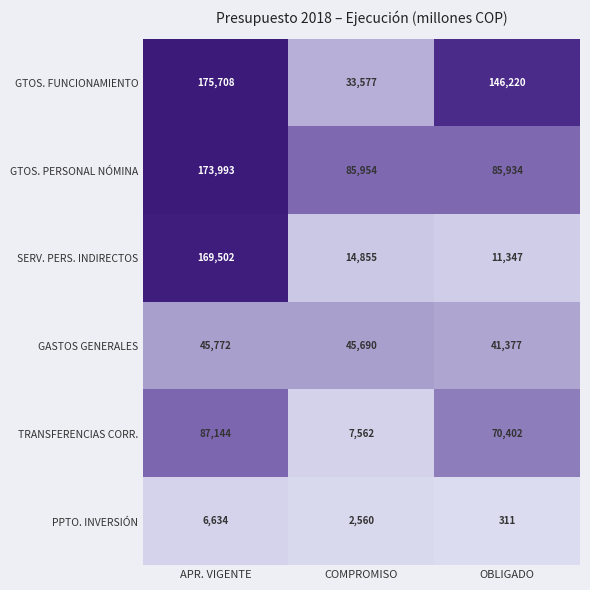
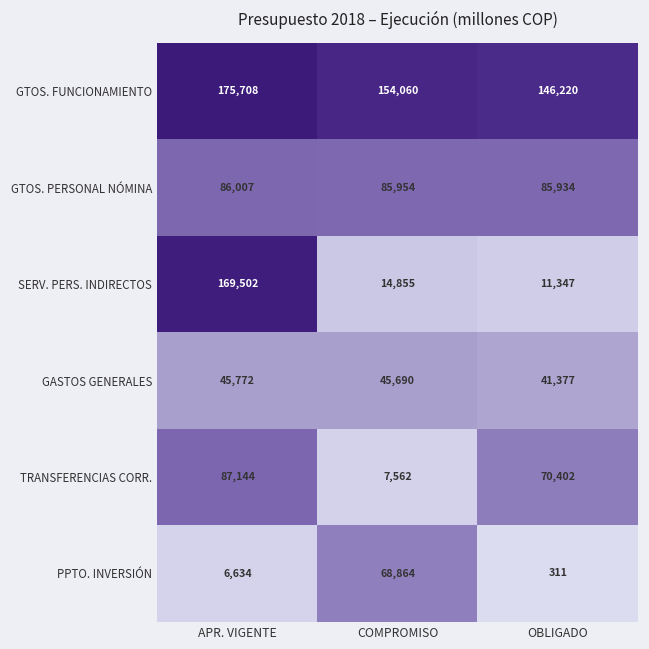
GTOS. FUNCIONAMIENTO, COMPROMISO: 33,577 -> 154,060
GTOS. PERSONAL NÓMINA, APR. VIGENTE: 173,993 -> 86,007
PPTO. INVERSIÓN, COMPROMISO: 2,560 -> 68,864
